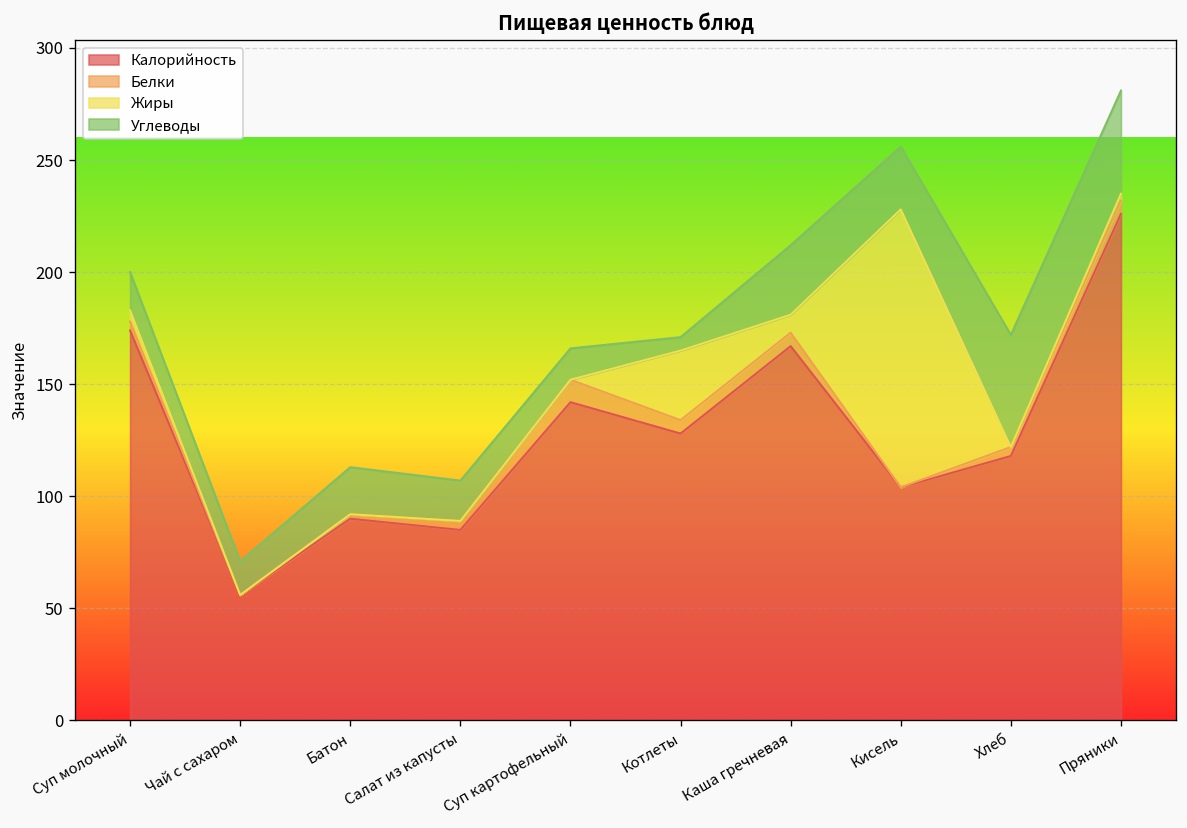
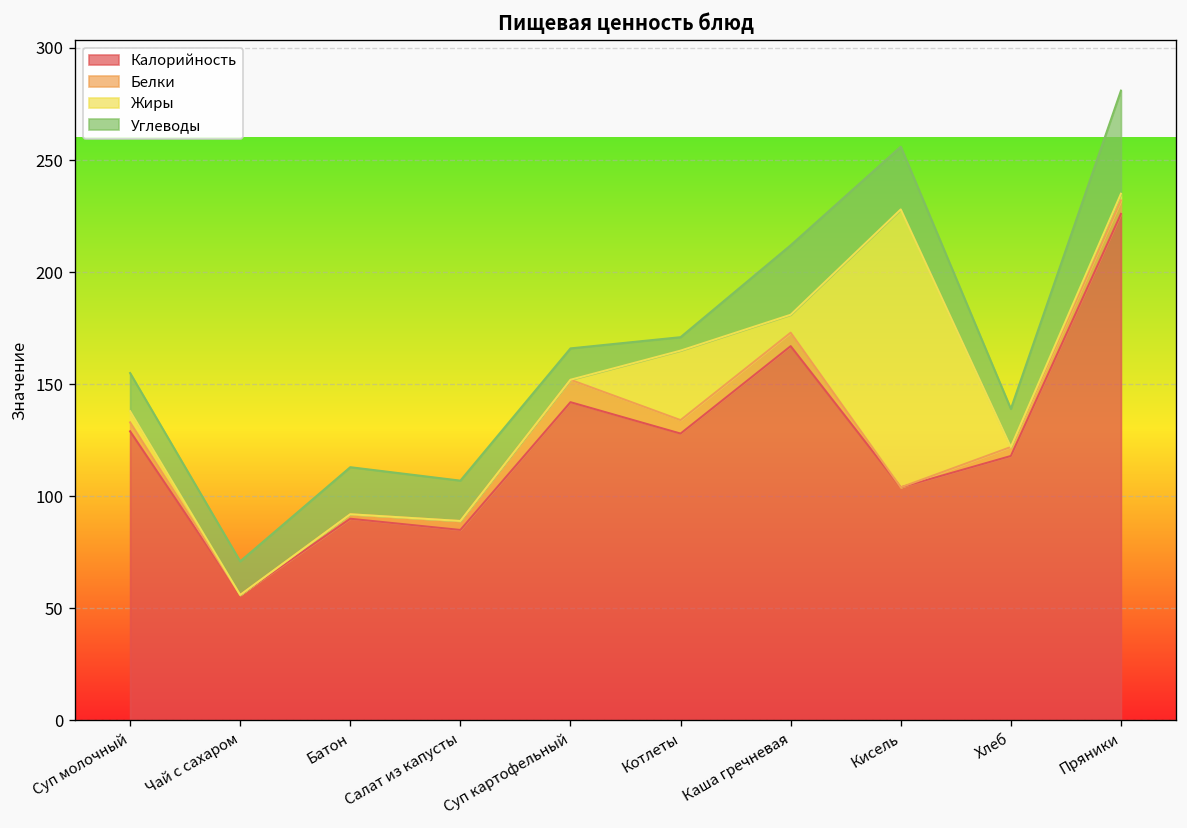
Калорийность, Суп молочный: 174 -> 129
Углеводы, Хлеб: 50 -> 17
